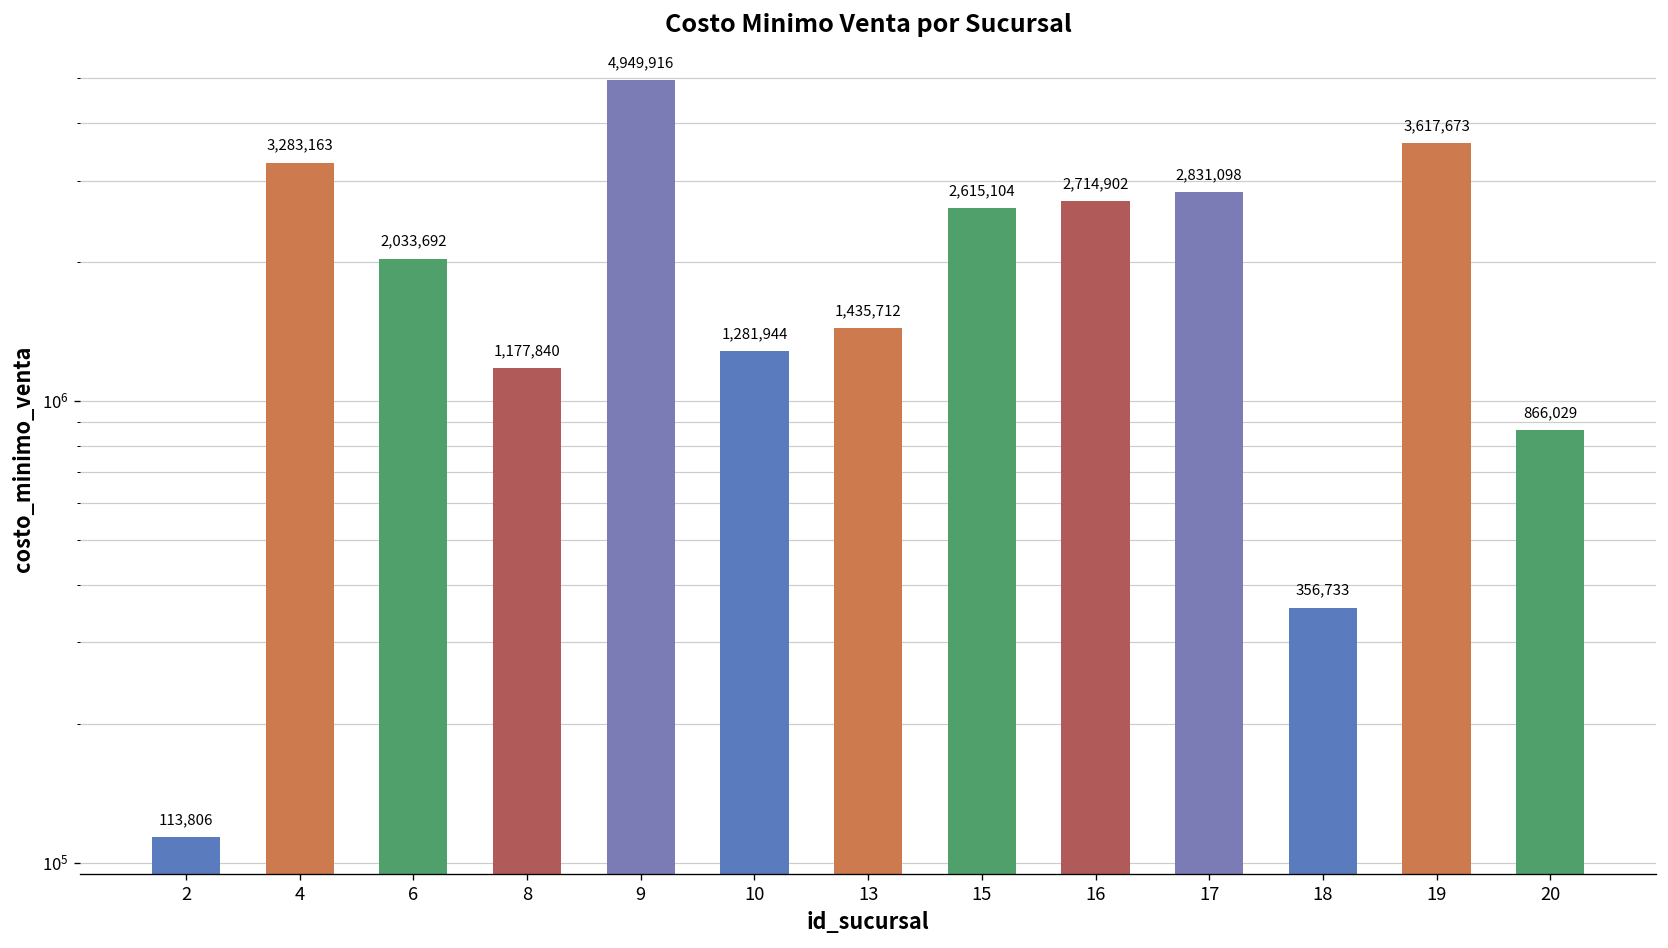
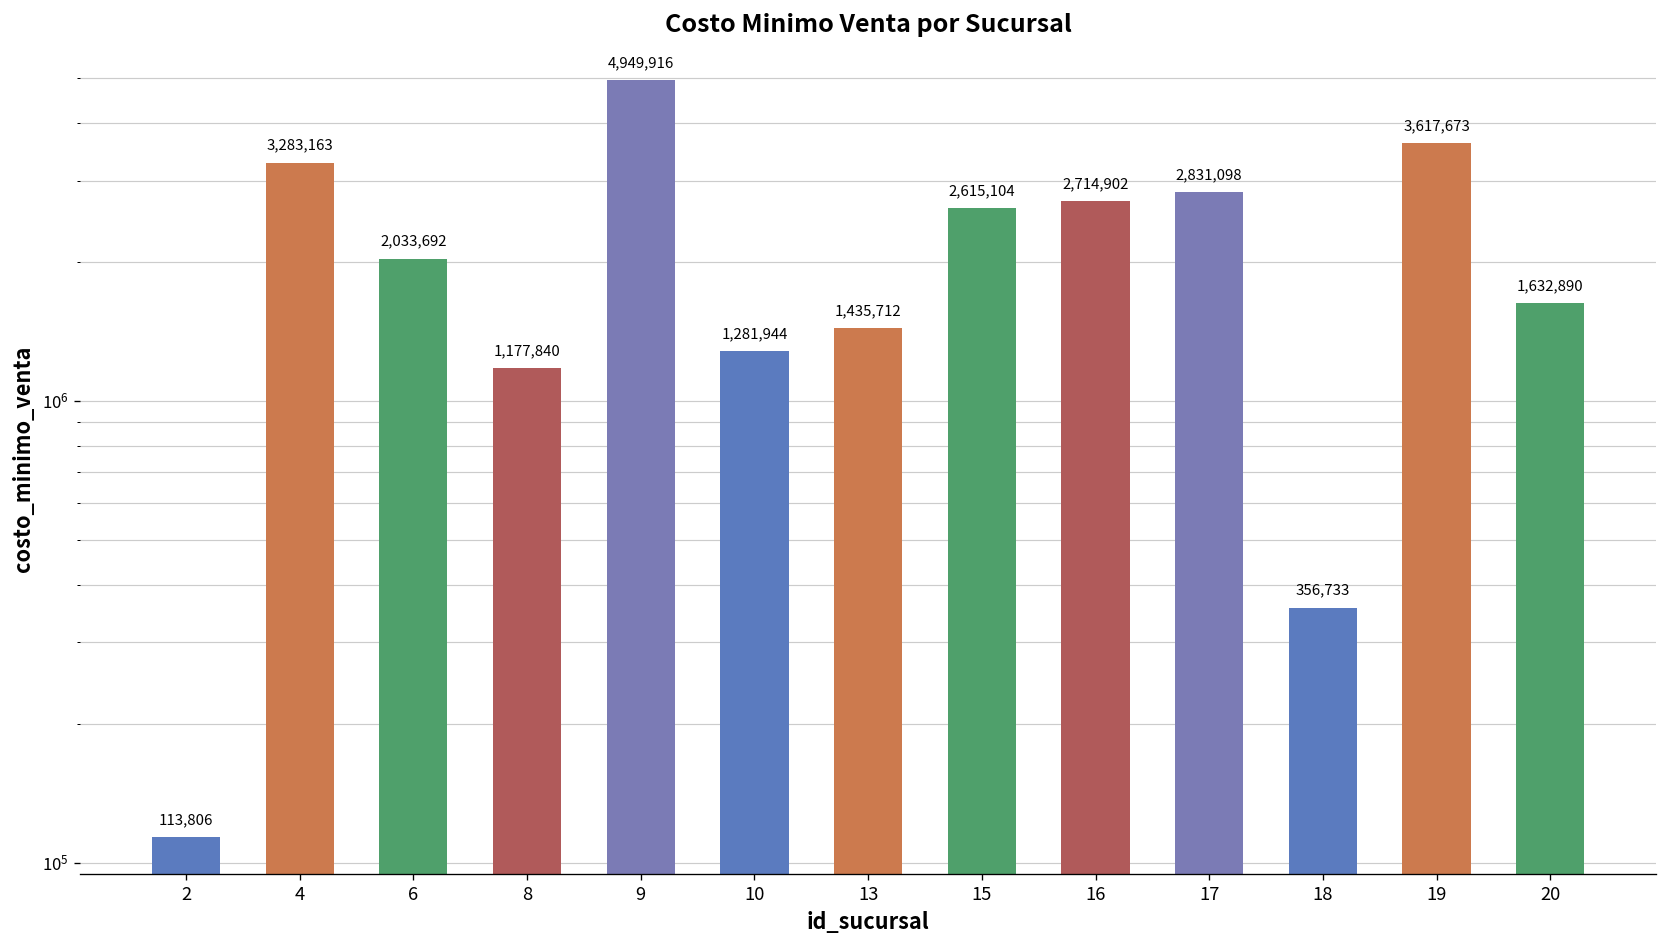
20: 866,029 -> 1,632,890
